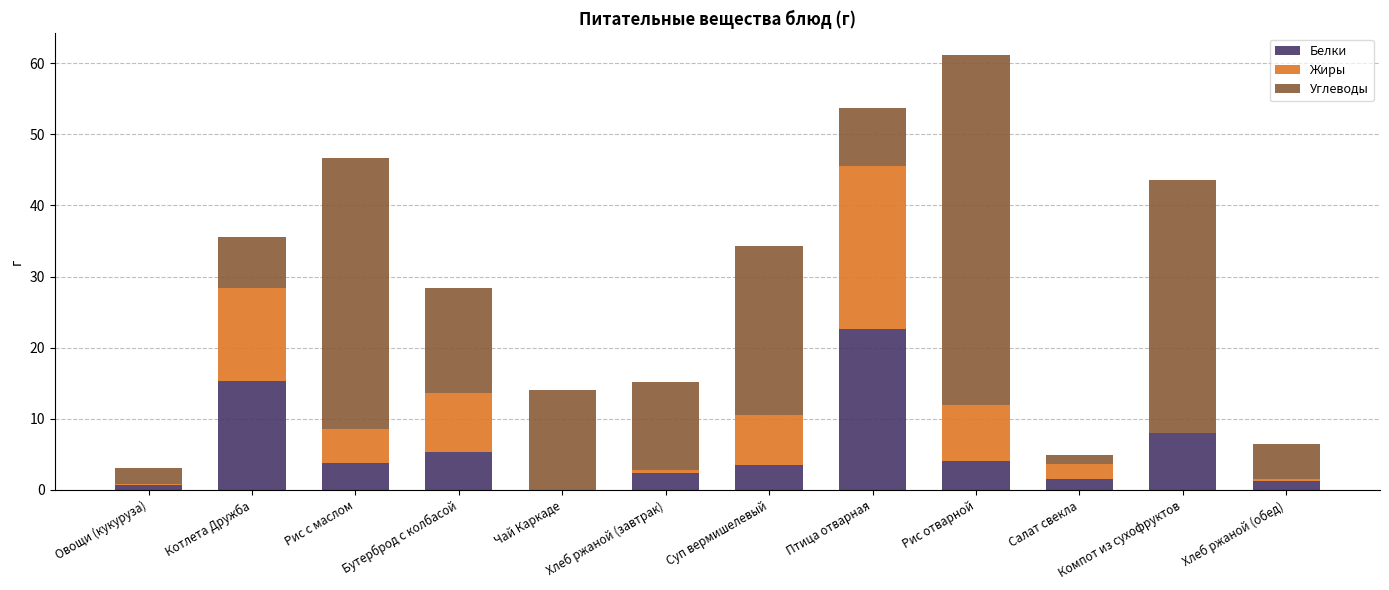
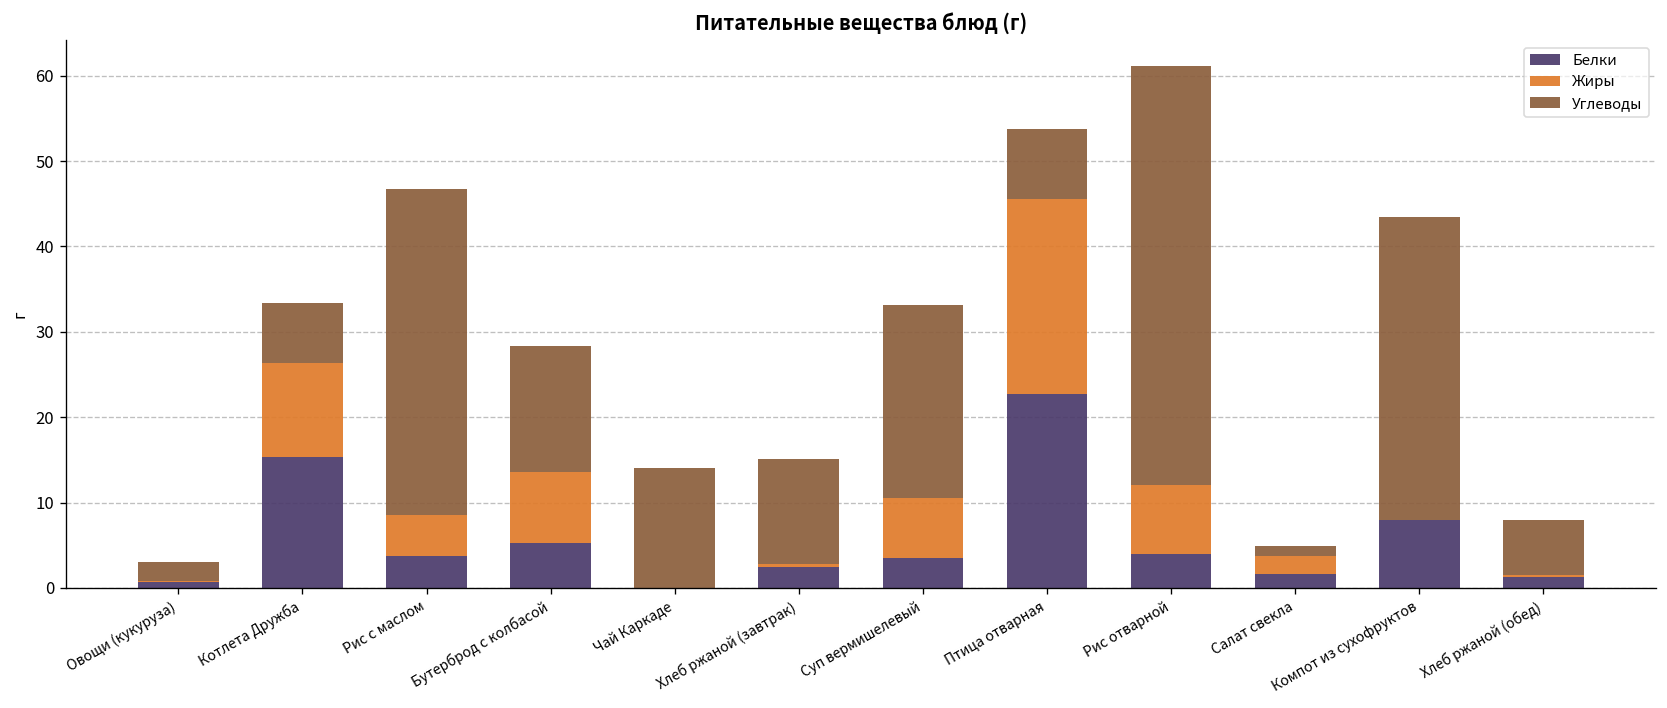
Жиры, Котлета Дружба: 13 -> 11
Углеводы, Суп вермишелевый: 24 -> 23
Углеводы, Хлеб ржаной (обед): 5 -> 6
